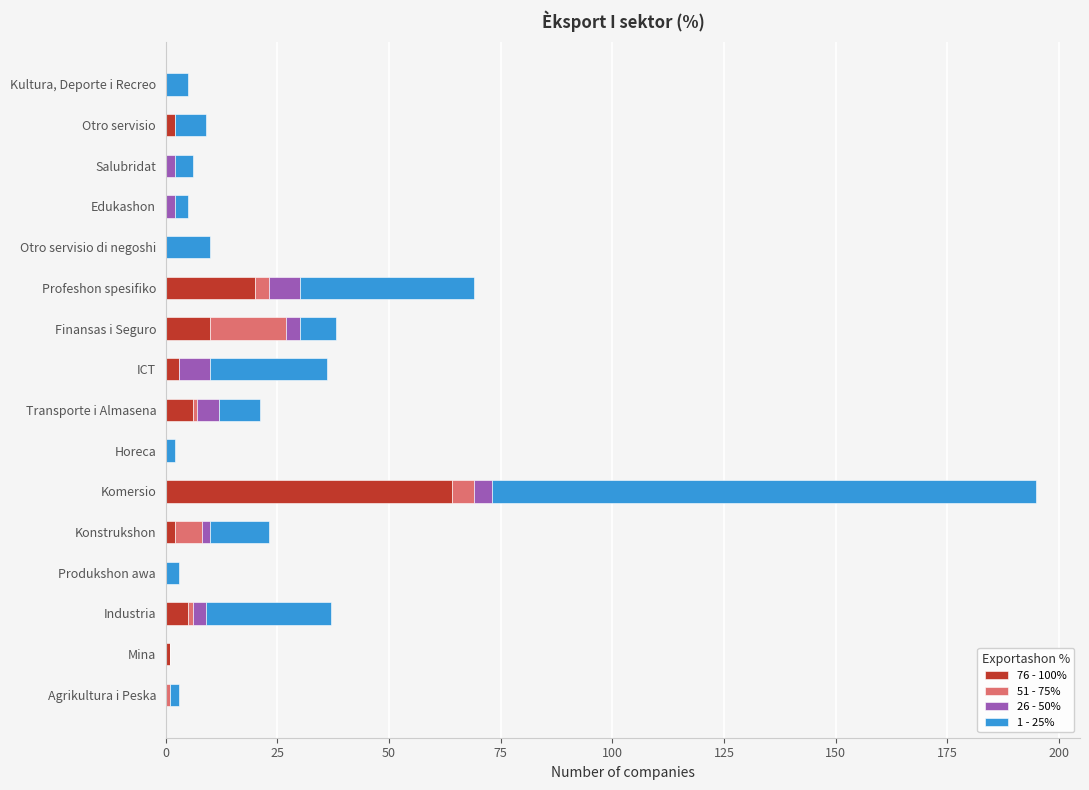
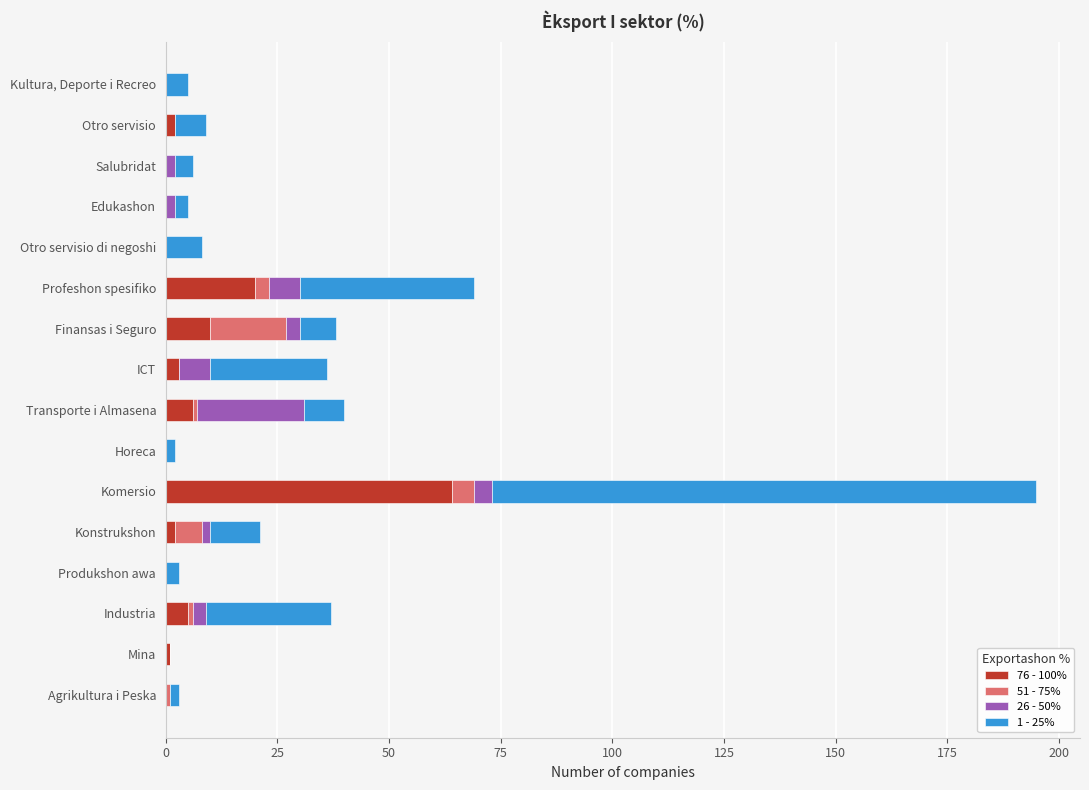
1 - 25%, Otro servisio di negoshi: 10 -> 8
26 - 50%, Transporte i Almasena: 5 -> 24
1 - 25%, Konstrukshon: 13 -> 11
